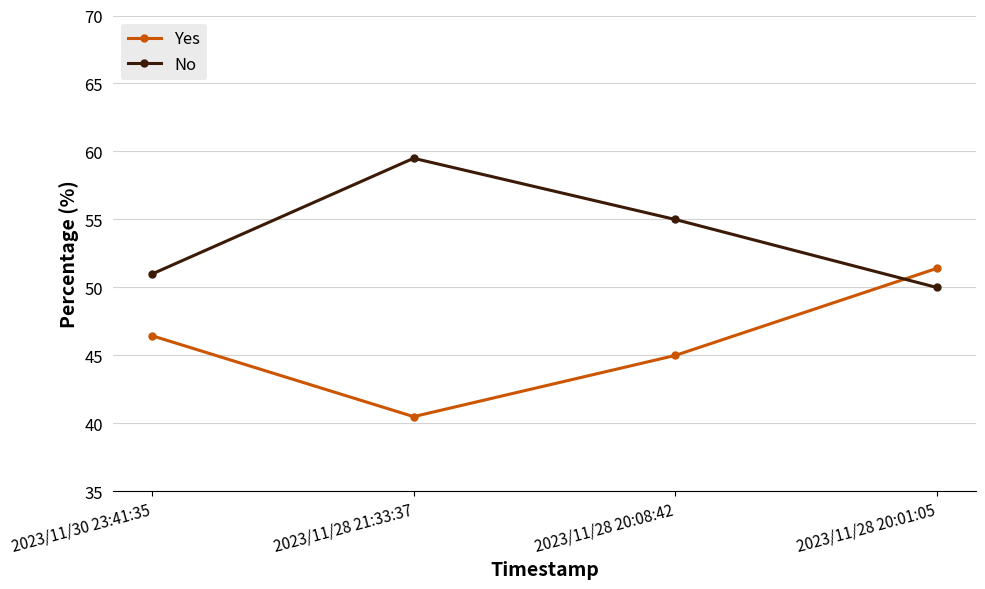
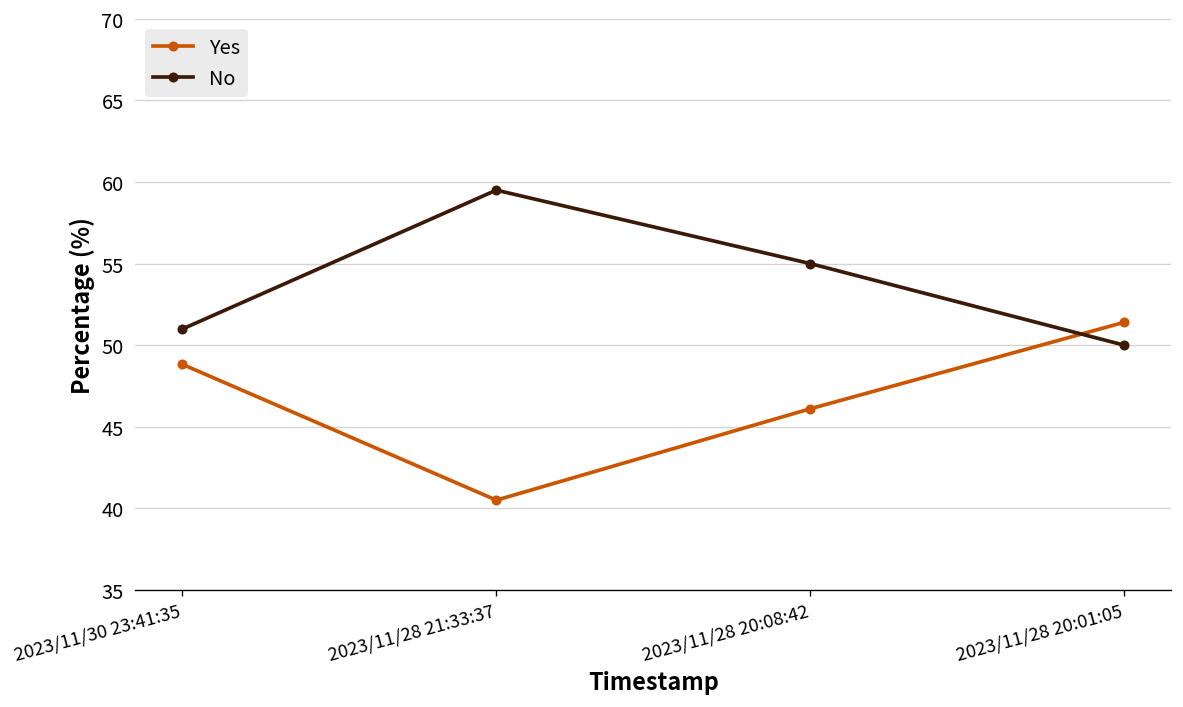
Yes, 2023/11/30 23:41:35: 46.5 -> 48.8
Yes, 2023/11/28 20:08:42: 45.0 -> 46.1
